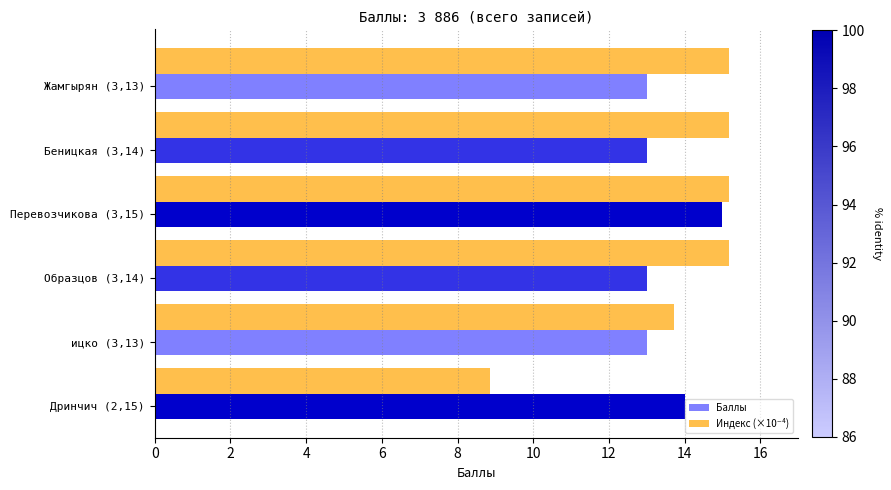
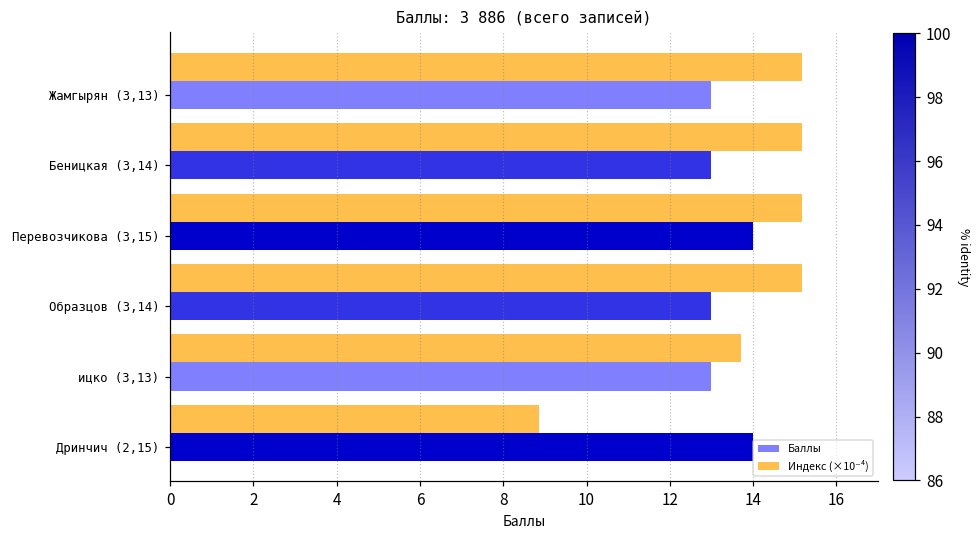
Баллы, Перевозчикова (3,15): 15 -> 14
